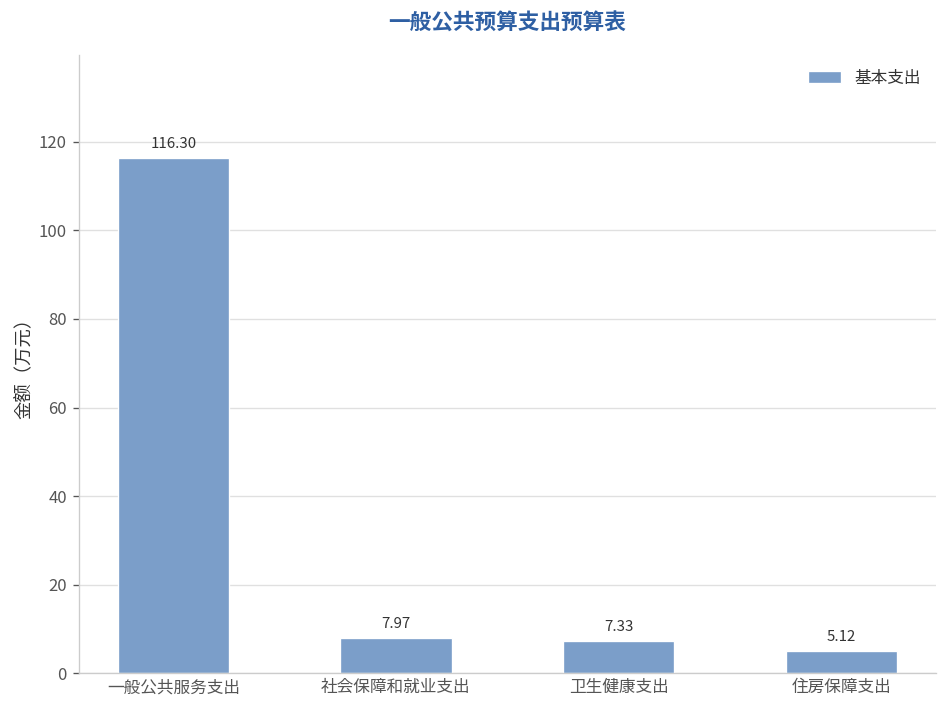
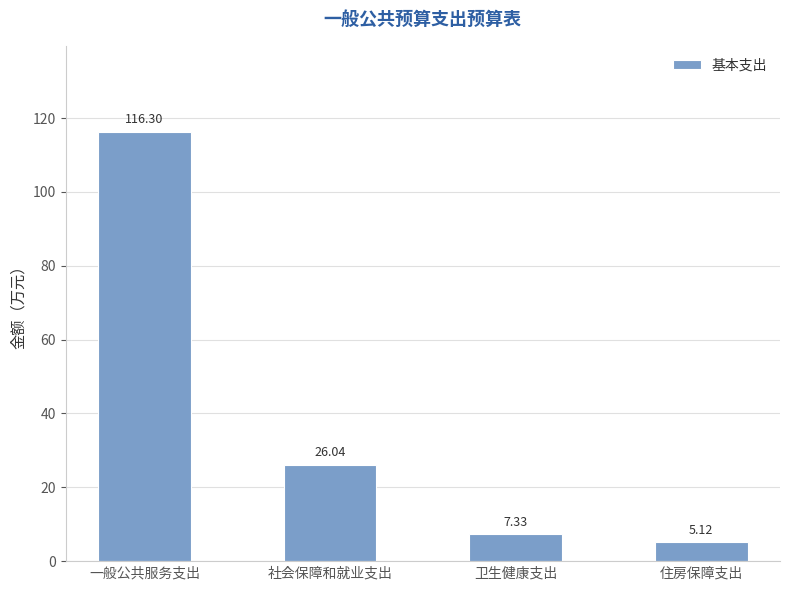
社会保障和就业支出: 7.97 -> 26.04
